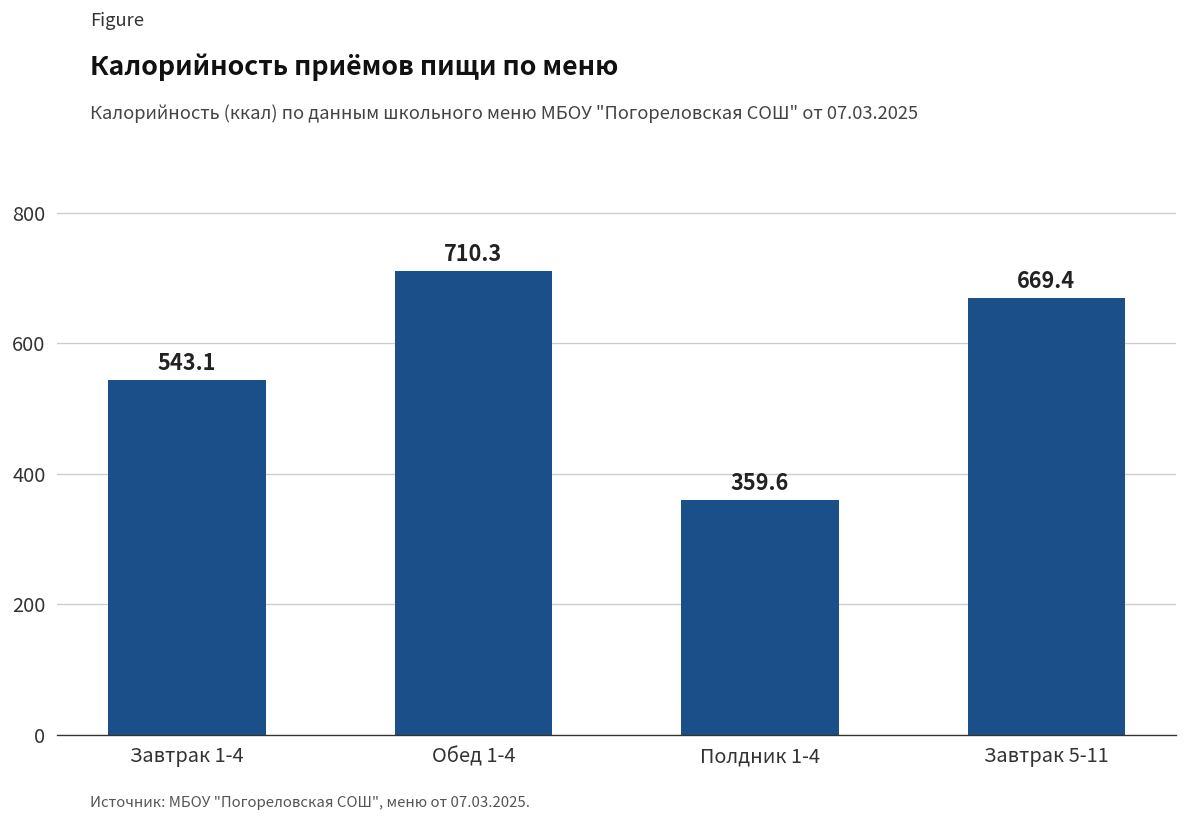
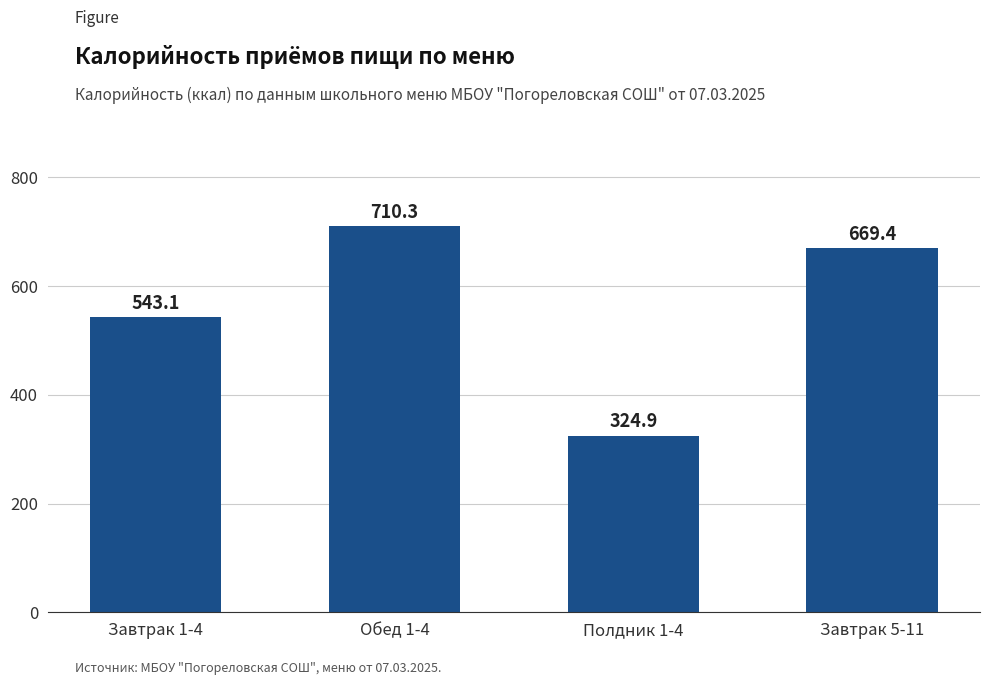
Полдник 1-4: 359.6 -> 324.9
